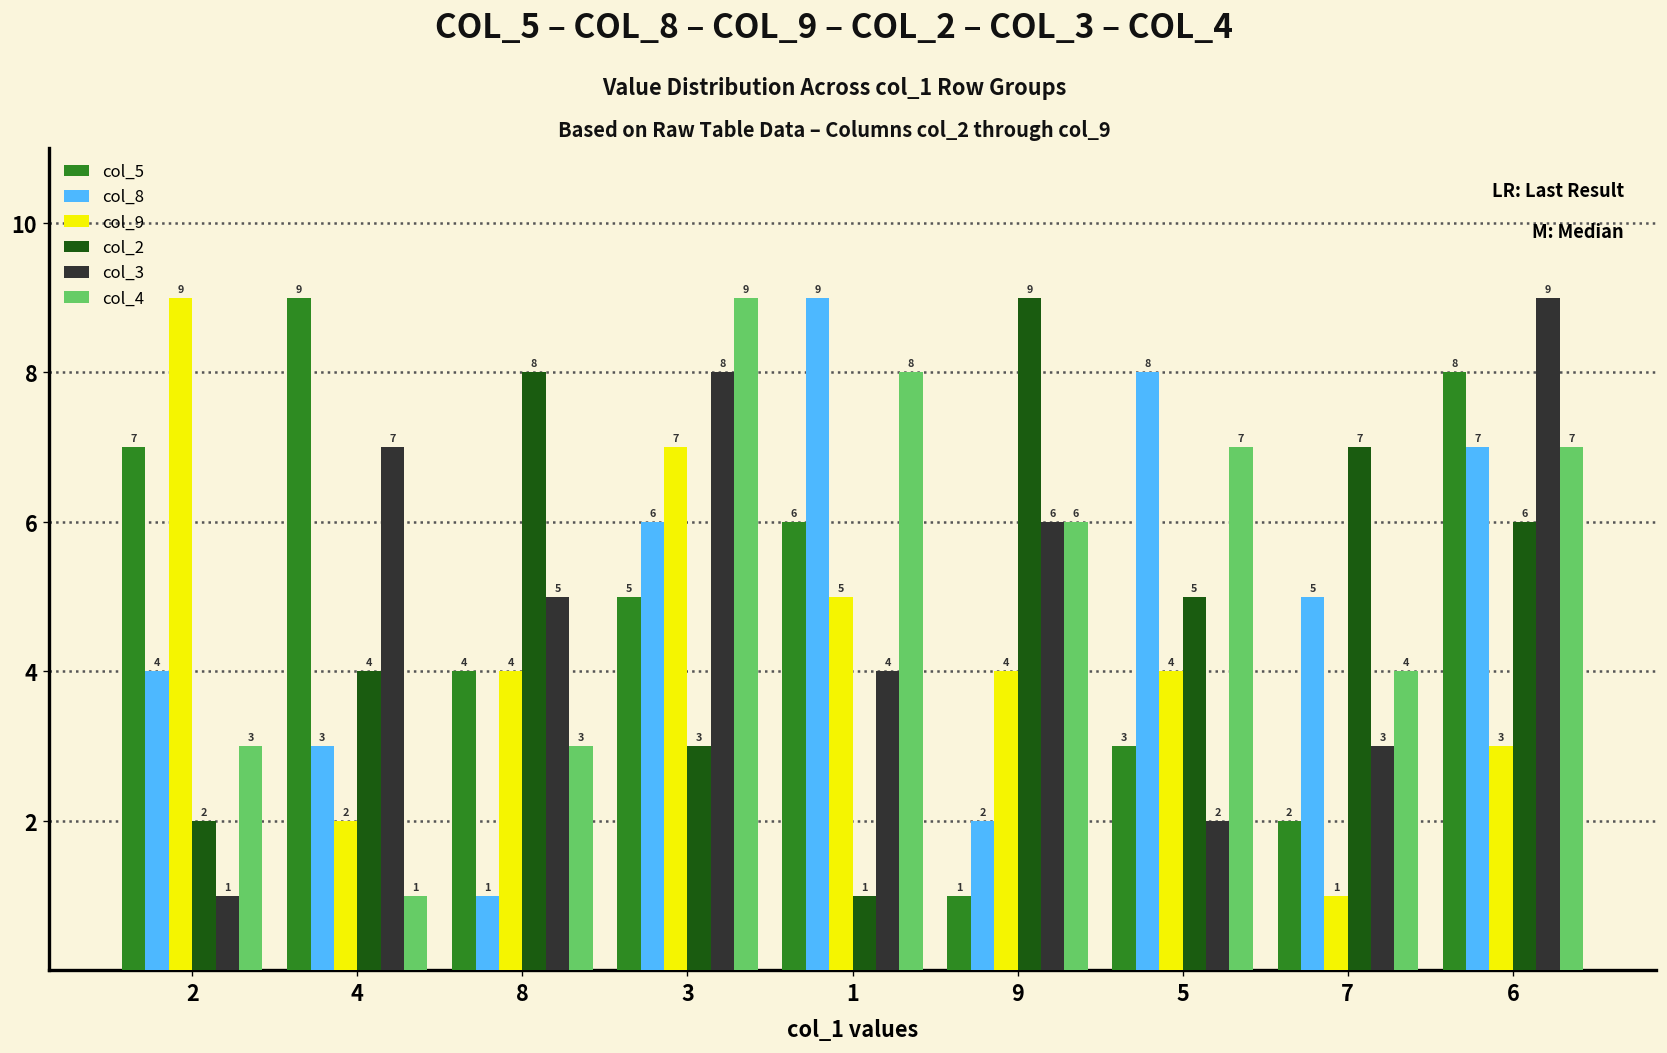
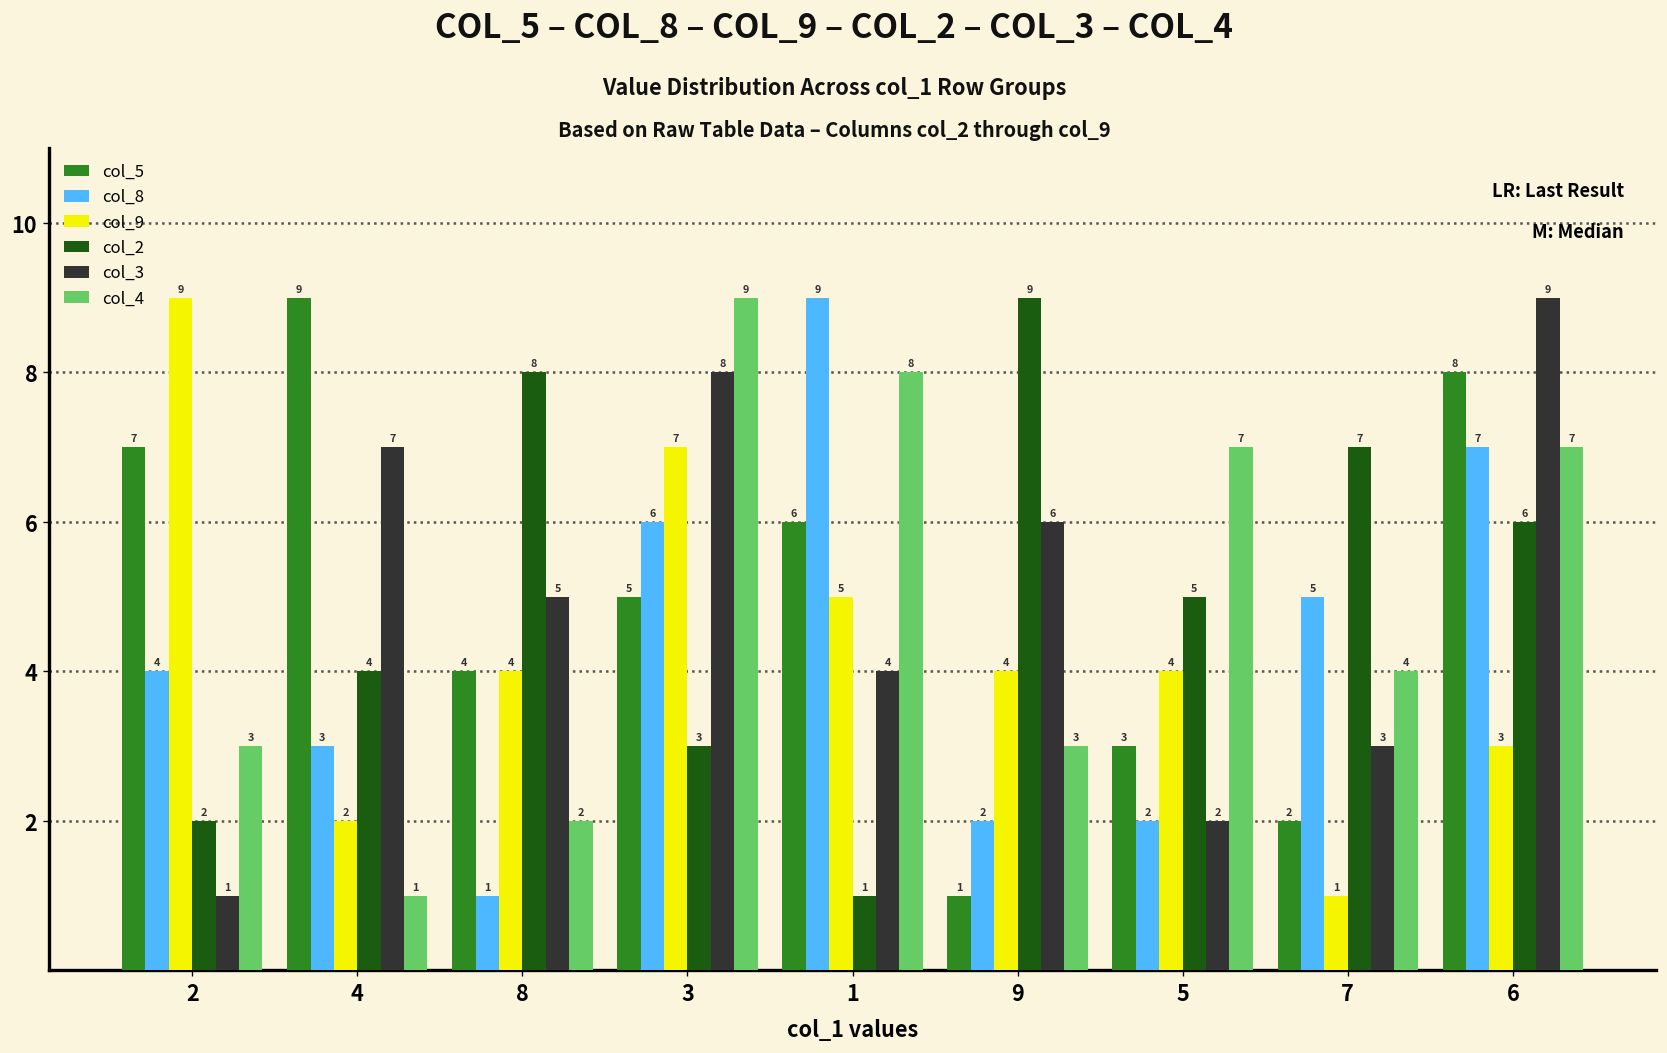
col_4, 8: 3 -> 2
col_4, 9: 6 -> 3
col_8, 5: 8 -> 2
